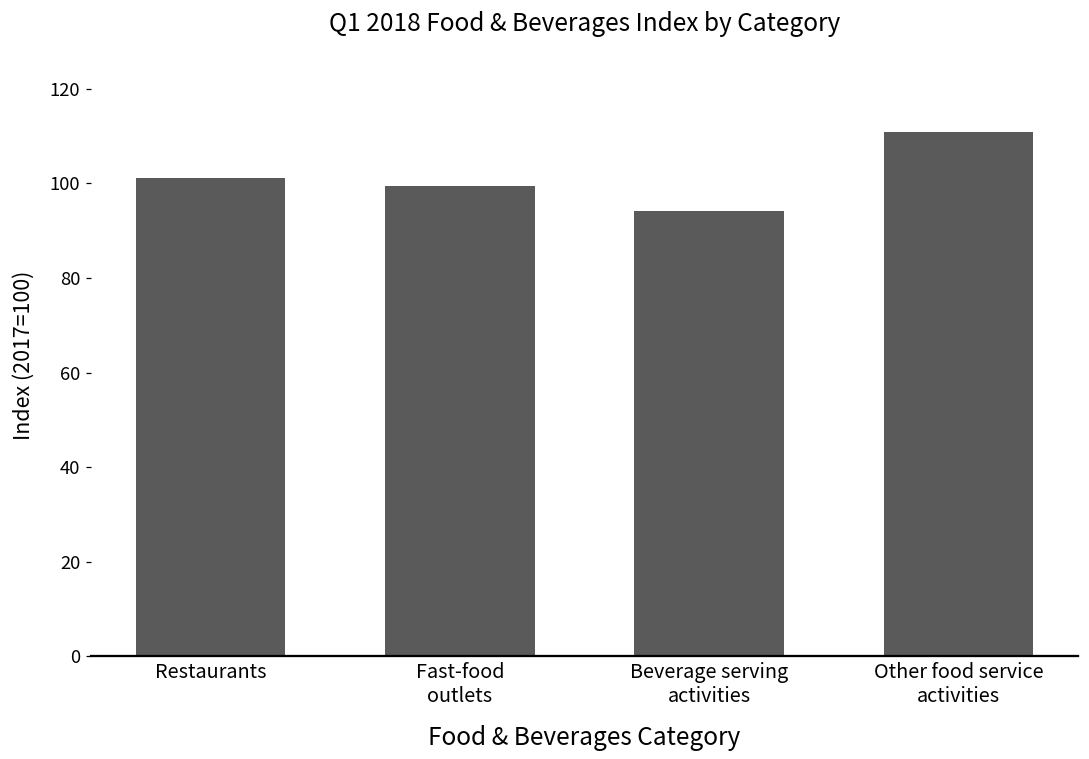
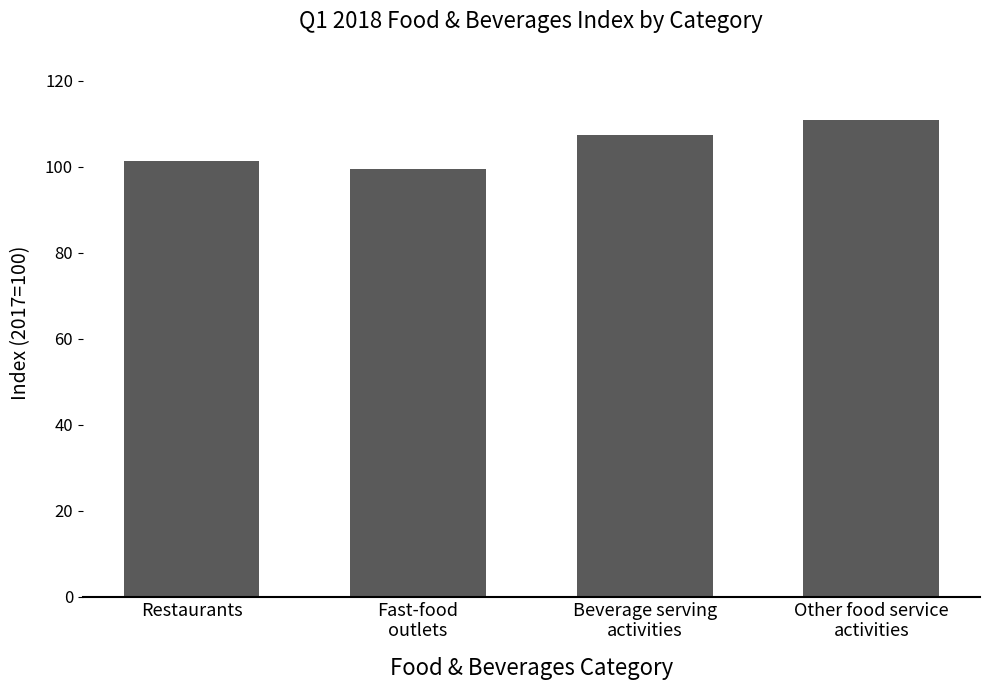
Beverage serving activities: 94 -> 107
